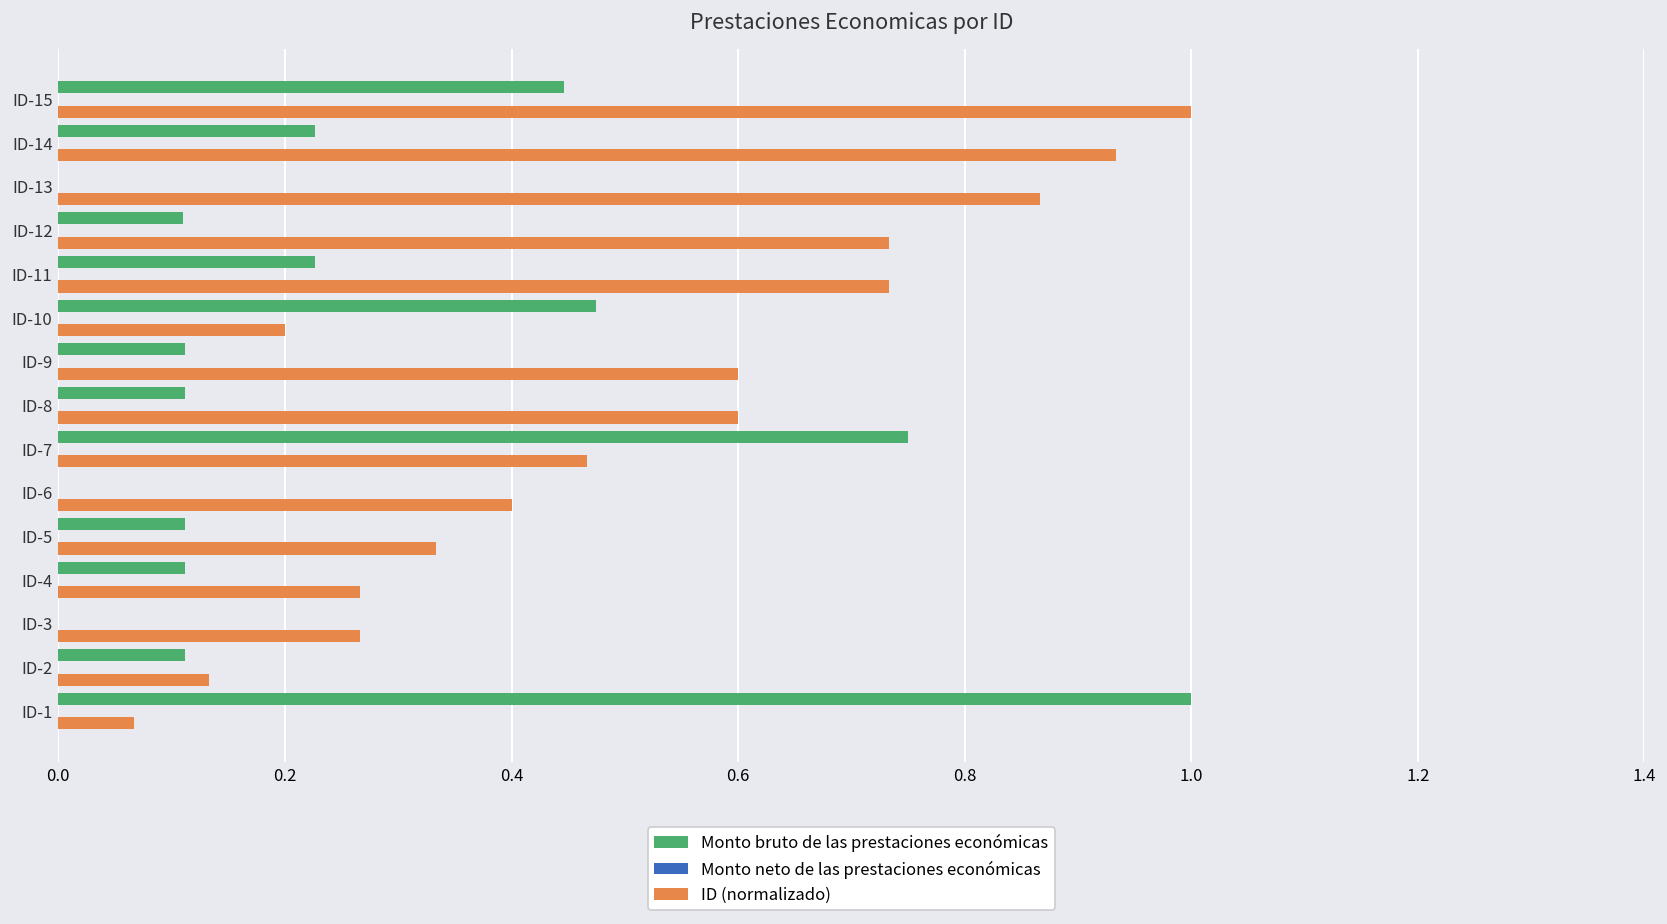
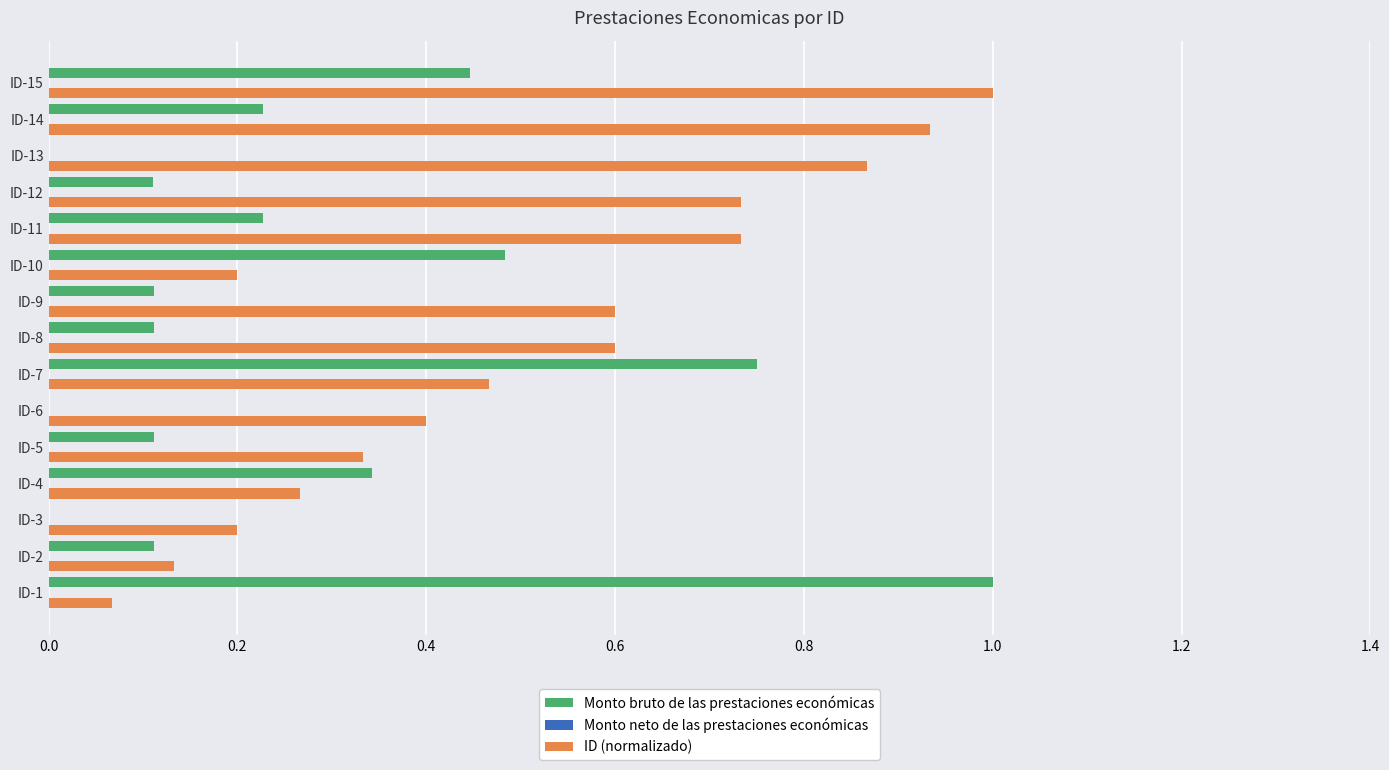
Monto bruto de las prestaciones económicas, ID-10: 0.47 -> 0.48
Monto bruto de las prestaciones económicas, ID-4: 0.11 -> 0.34
ID (normalizado), ID-3: 0.27 -> 0.20
